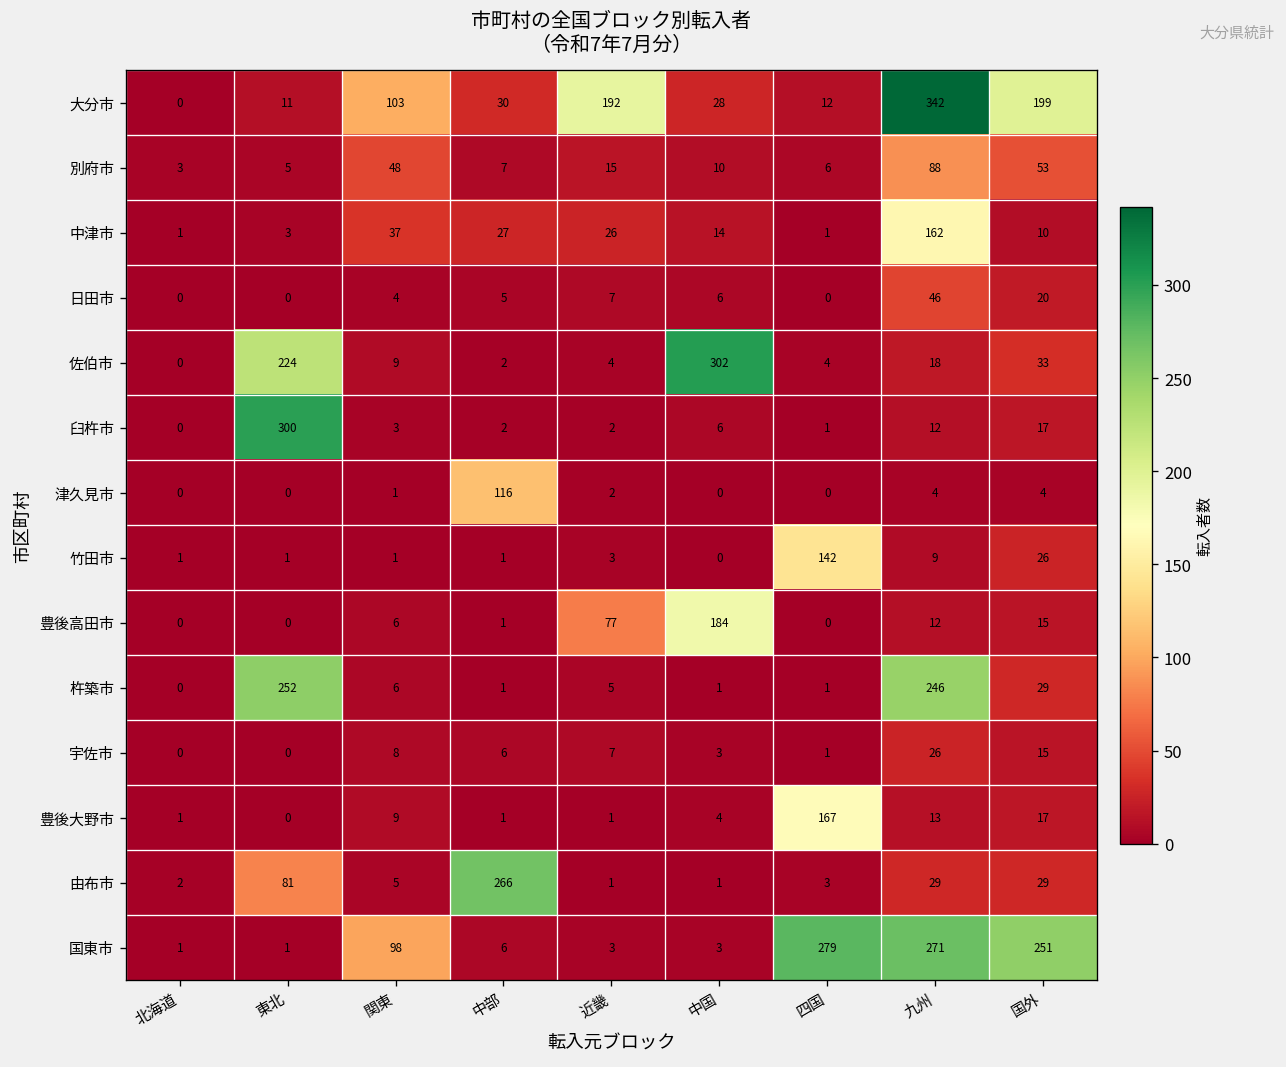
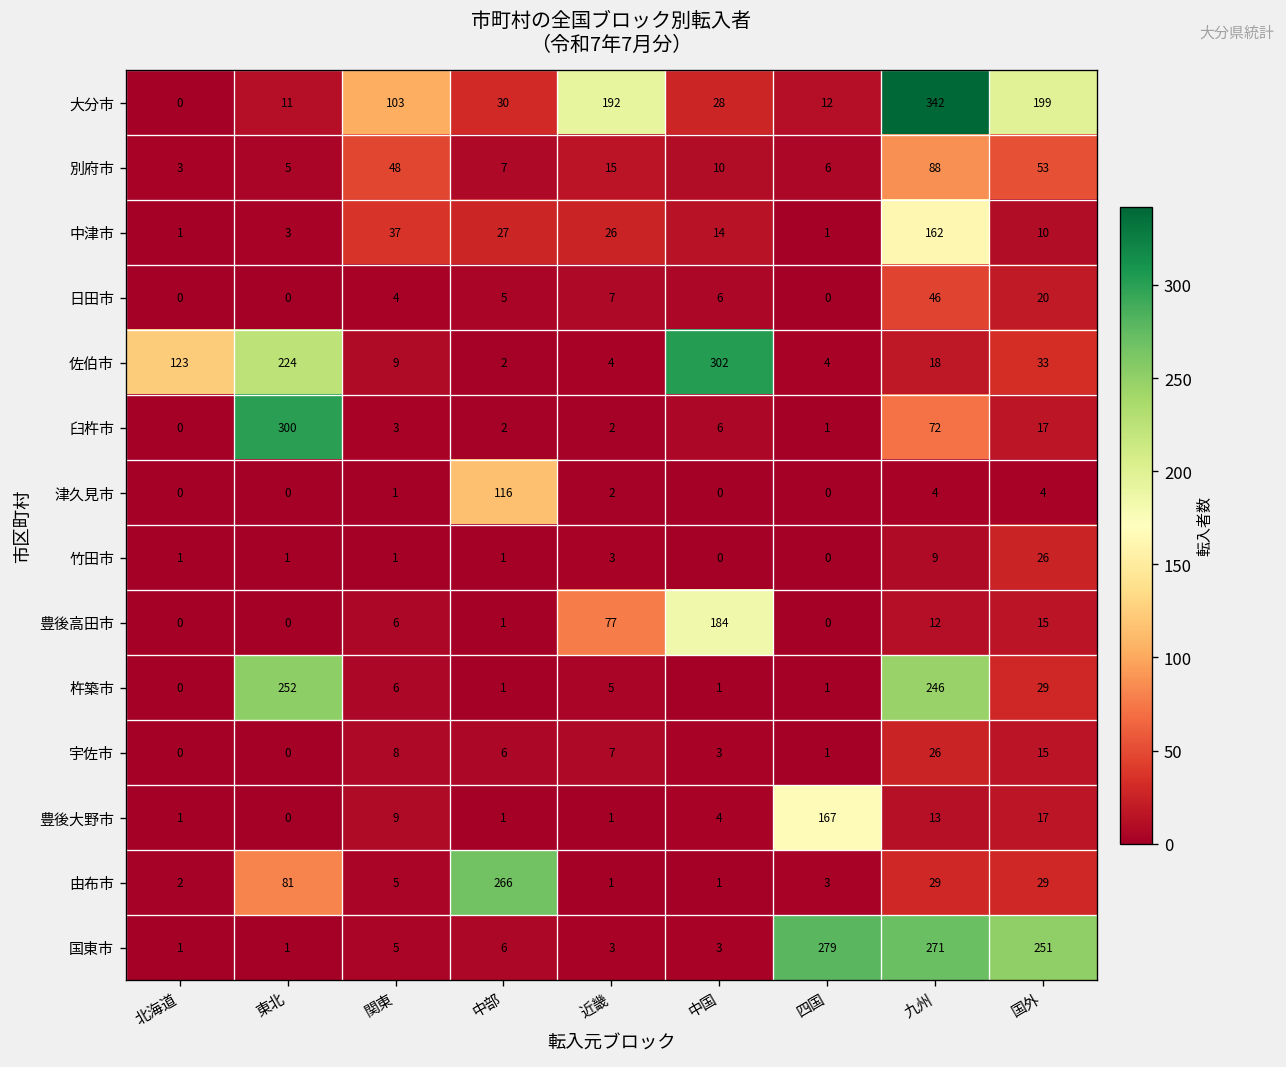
佐伯市, 北海道: 0 -> 123
臼杵市, 九州: 12 -> 72
竹田市, 四国: 142 -> 0
国東市, 関東: 98 -> 5
